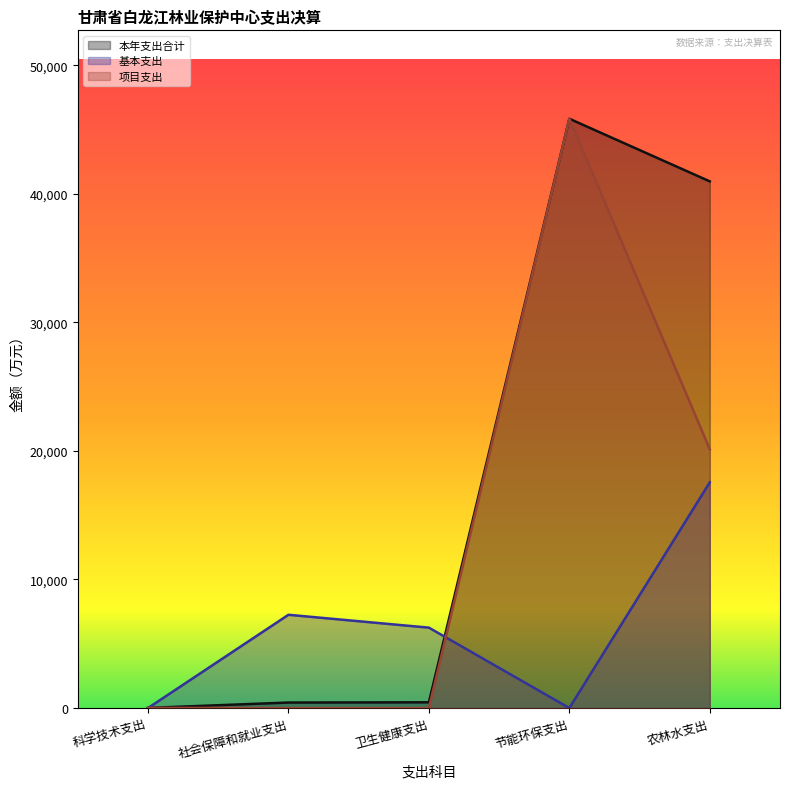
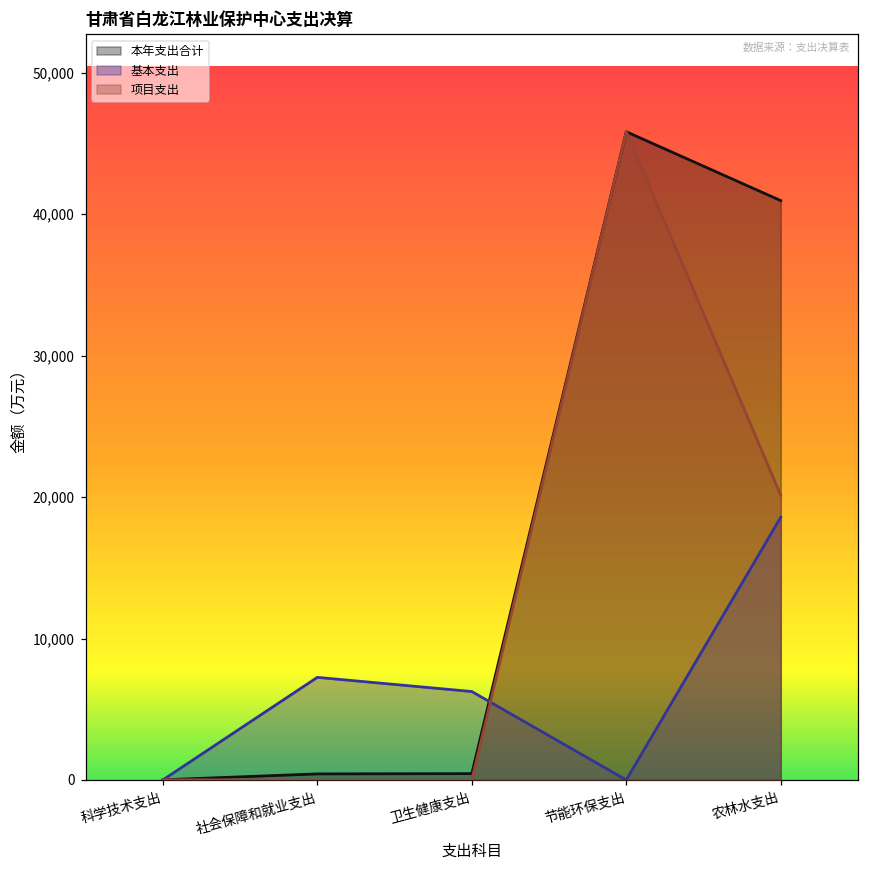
基本支出, 农林水支出: 17,600 -> 18,600
